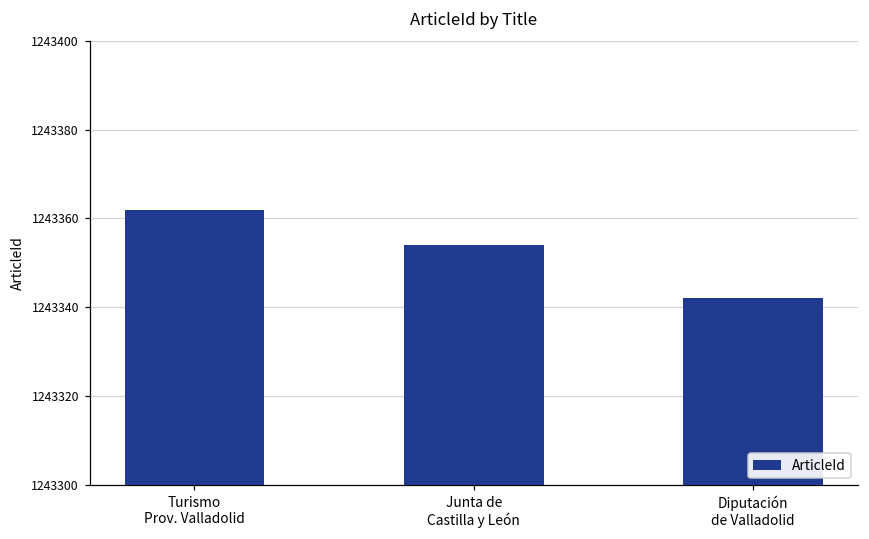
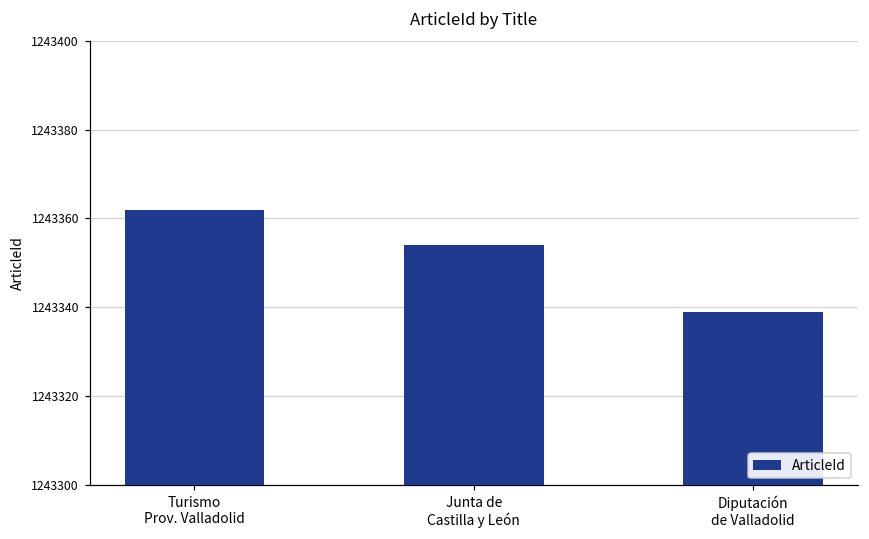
Diputación de Valladolid: 1243342 -> 1243339
